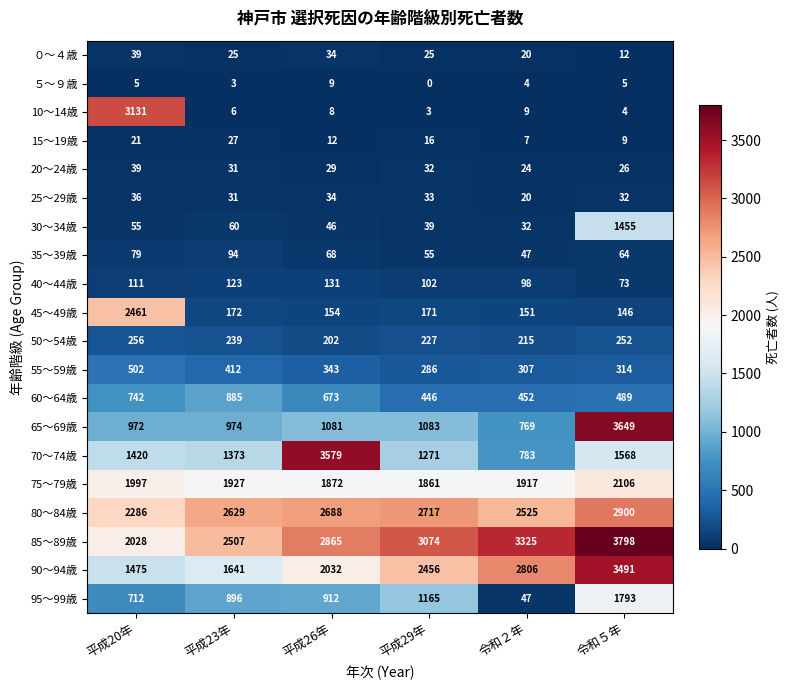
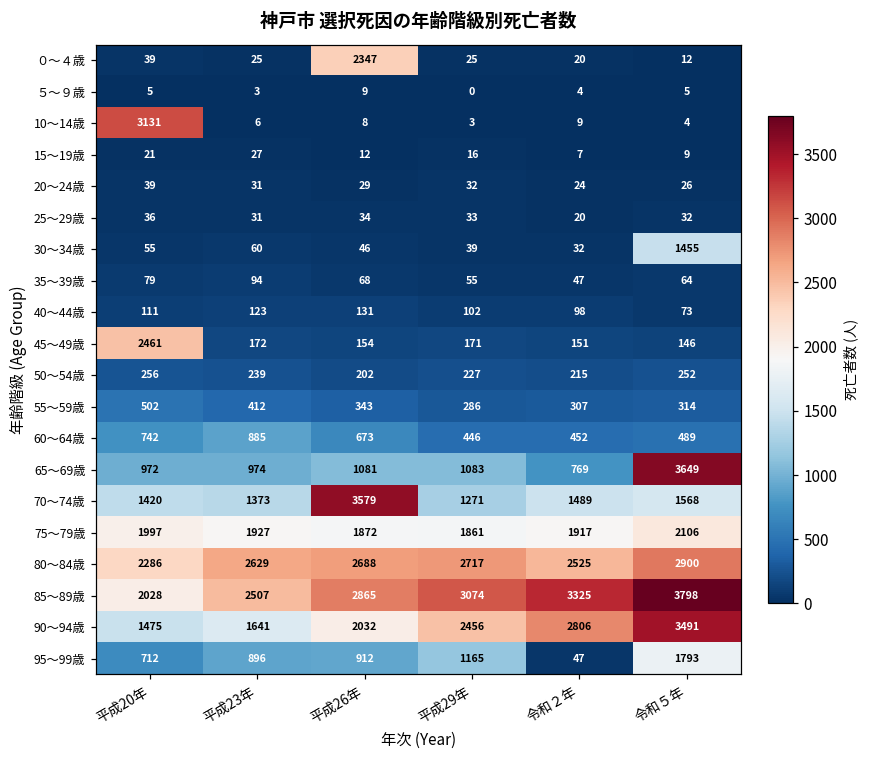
０～４歳, 平成26年: 34 -> 2347
70～74歳, 令和２年: 783 -> 1489
